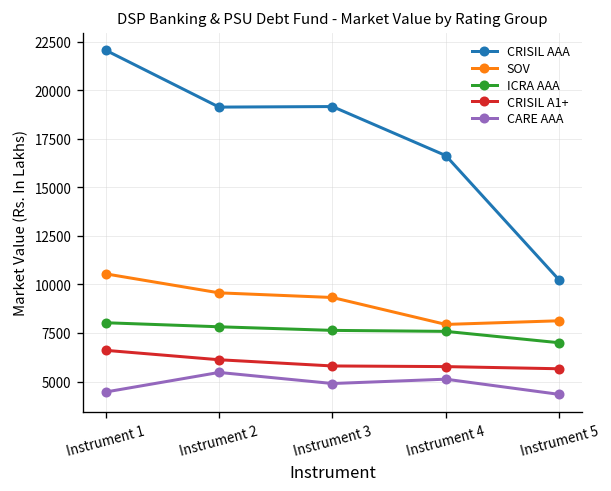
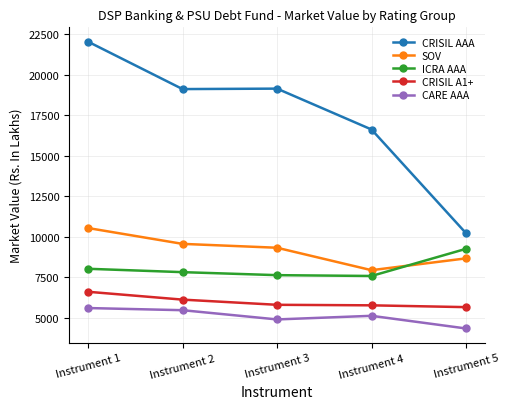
CARE AAA, Instrument 1: 4500 -> 5600
SOV, Instrument 5: 8100 -> 8700
ICRA AAA, Instrument 5: 7000 -> 9300
